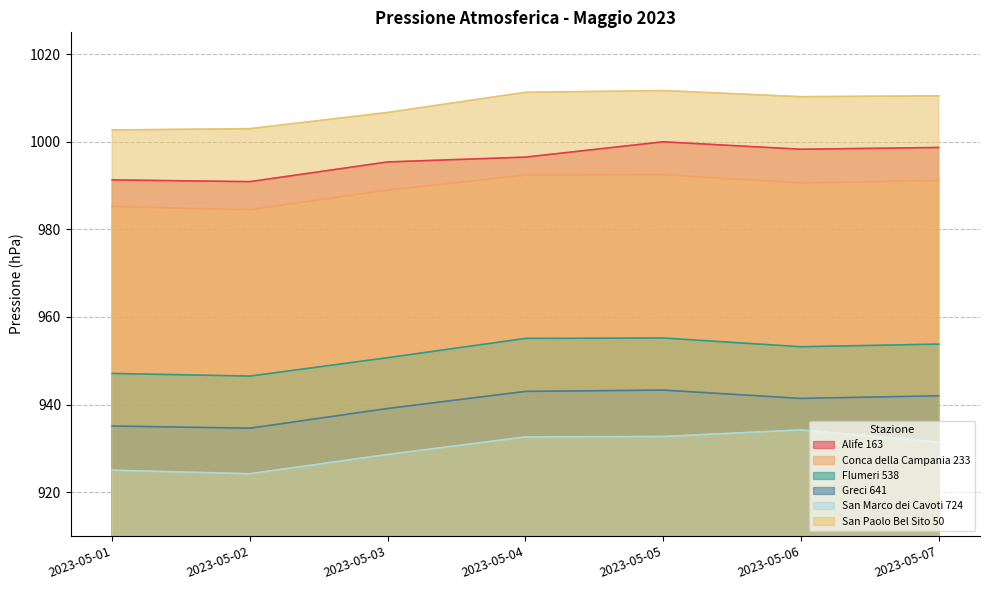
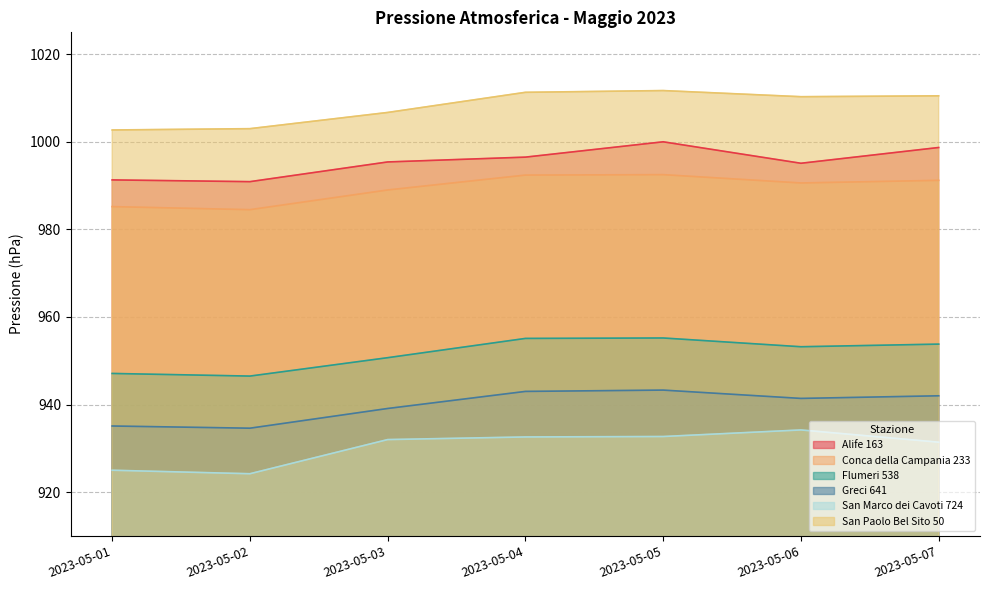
San Marco dei Cavoti 724, 2023-05-03: 929 -> 932
Alife 163, 2023-05-06: 998 -> 995
